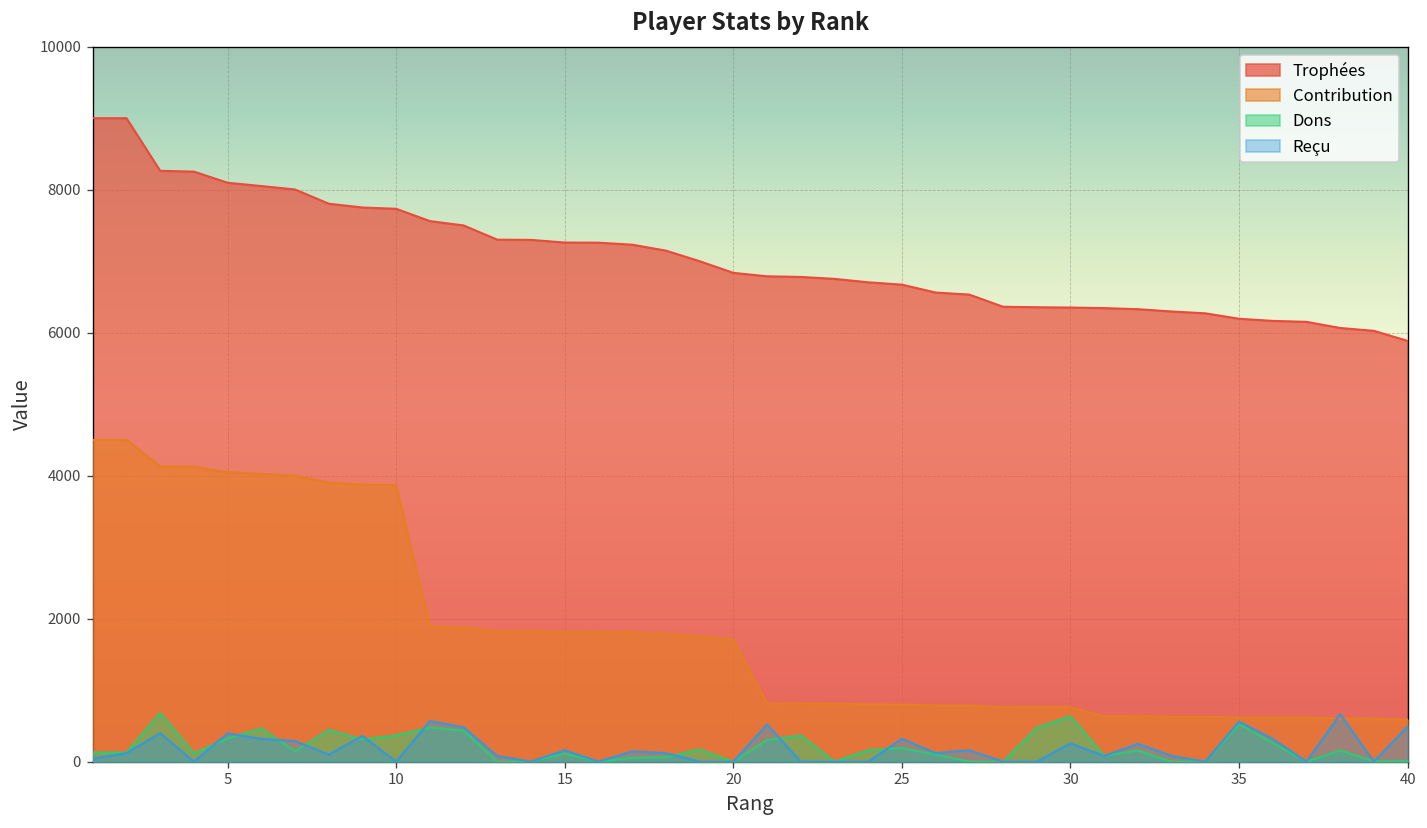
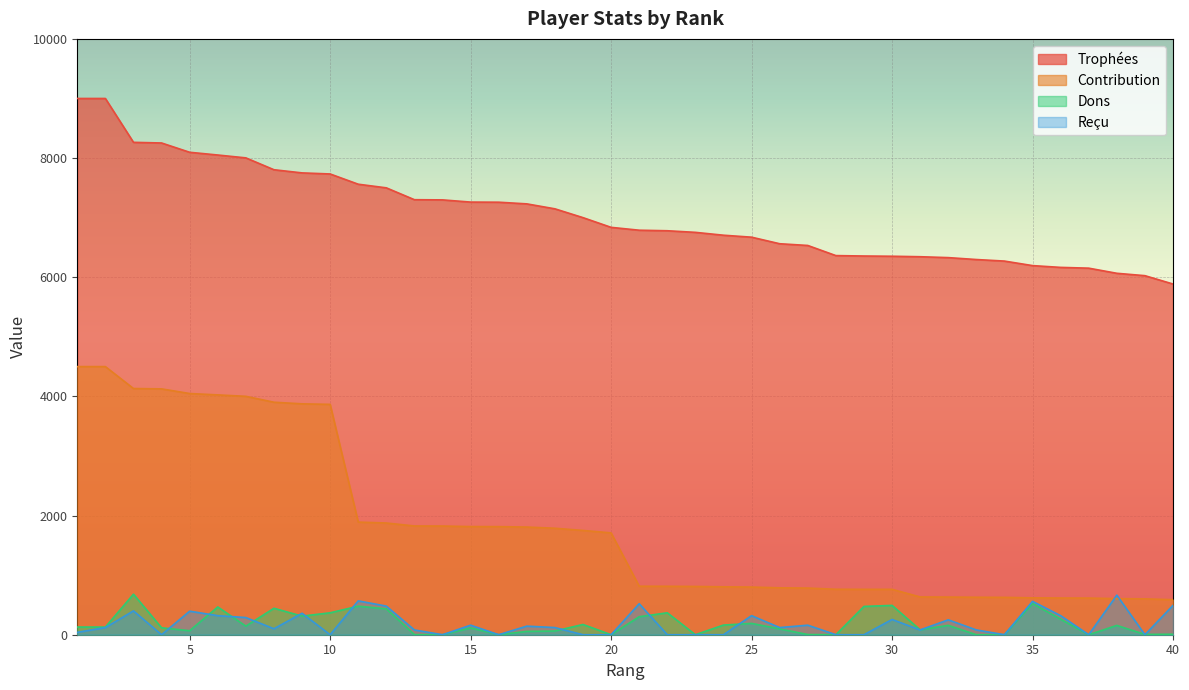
Dons, 5: 300 -> 100
Dons, 30: 600 -> 500
